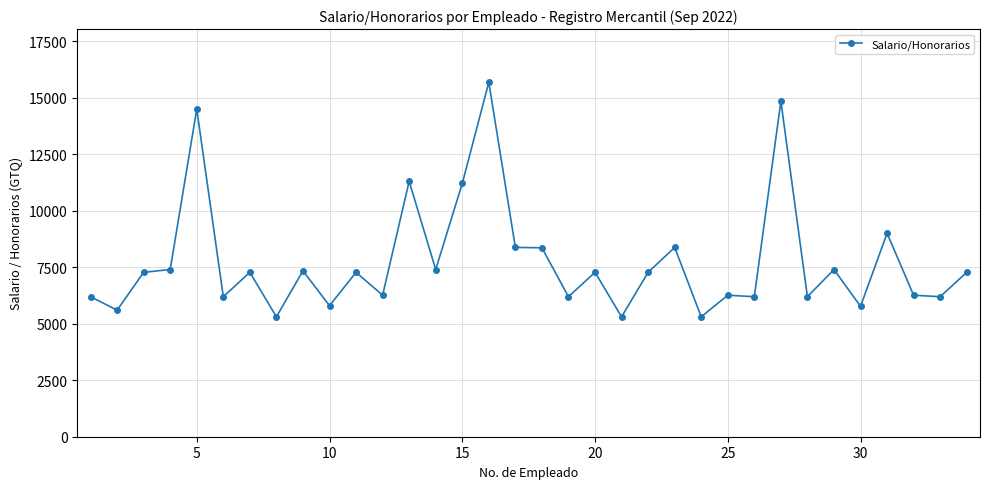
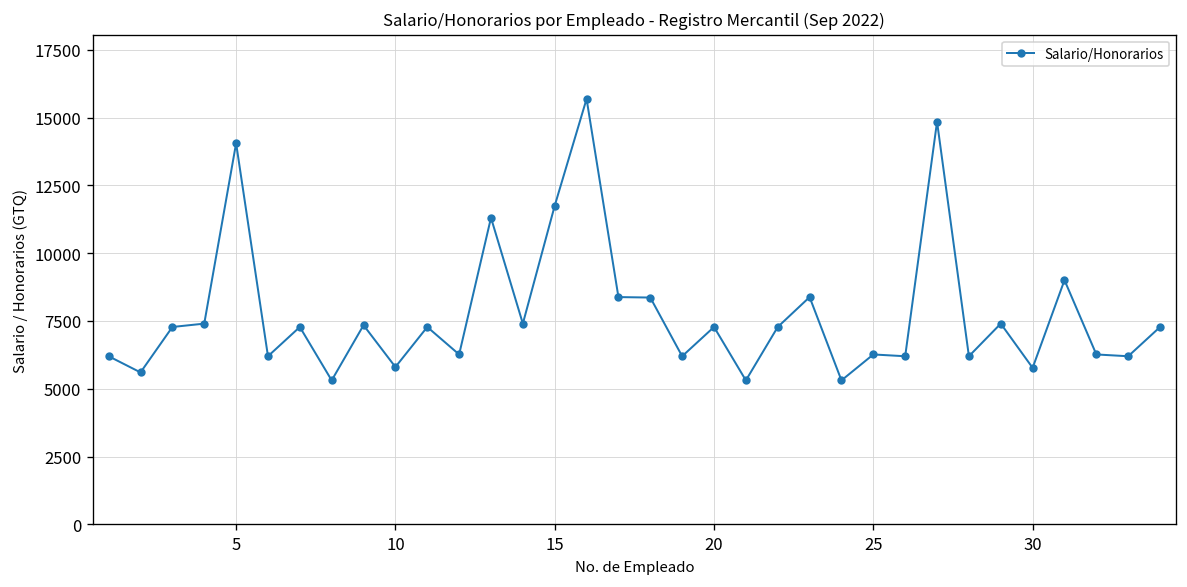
5: 14500 -> 14100
15: 11200 -> 11800
